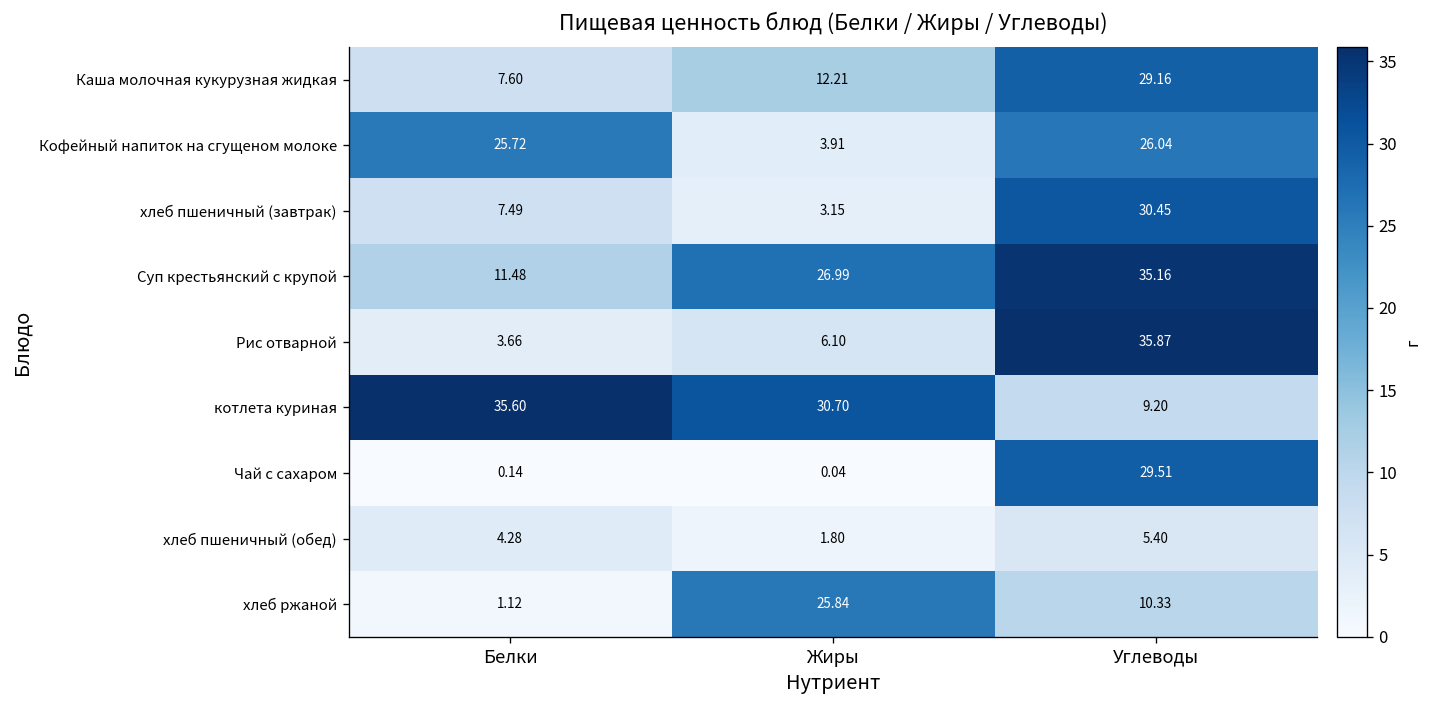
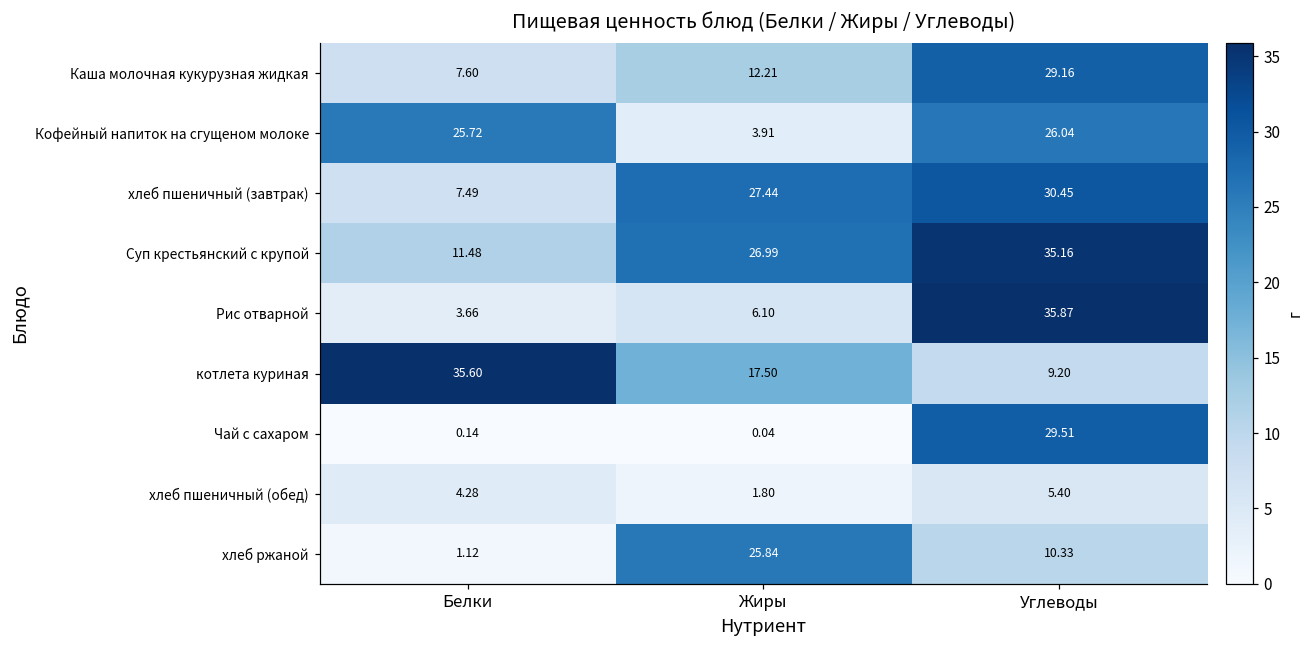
хлеб пшеничный (завтрак), Жиры: 3.15 -> 27.44
котлета куриная, Жиры: 30.70 -> 17.50
